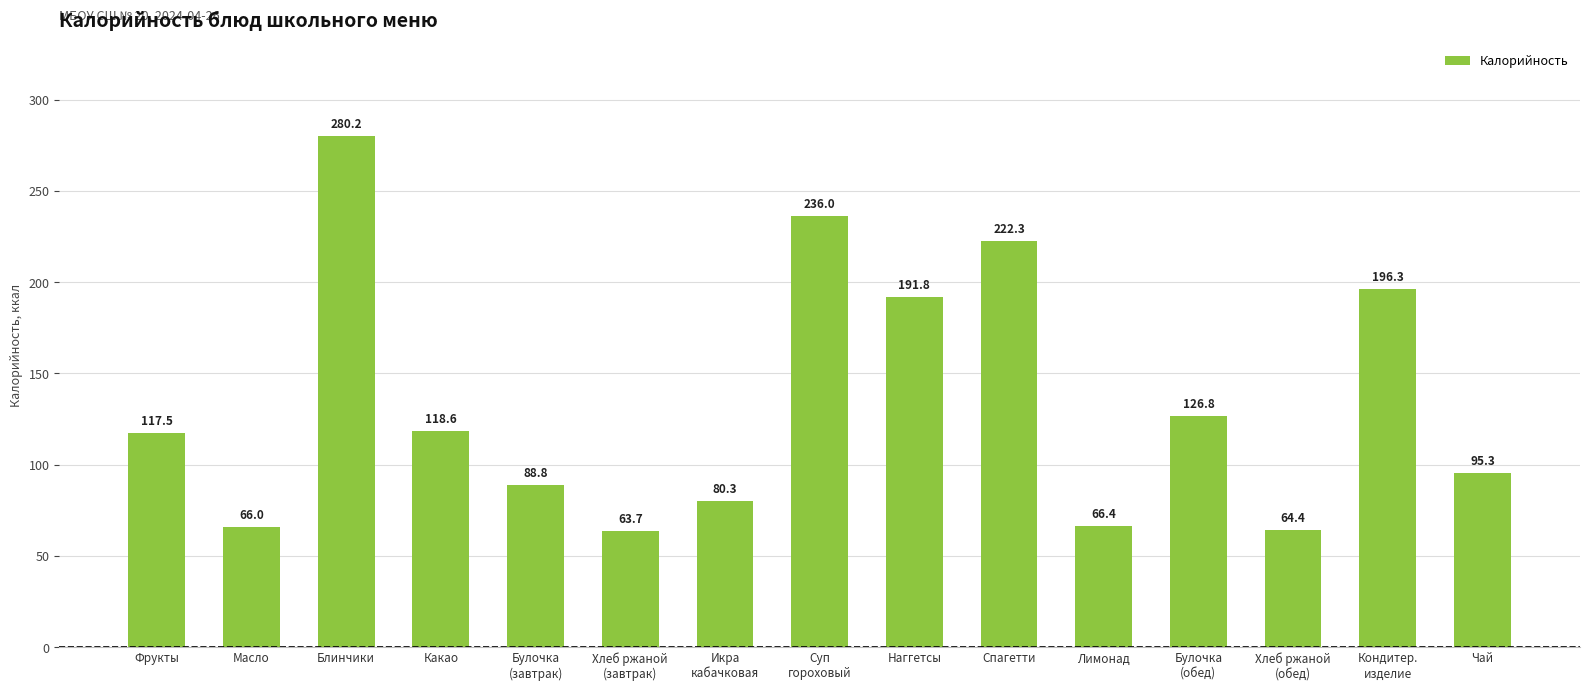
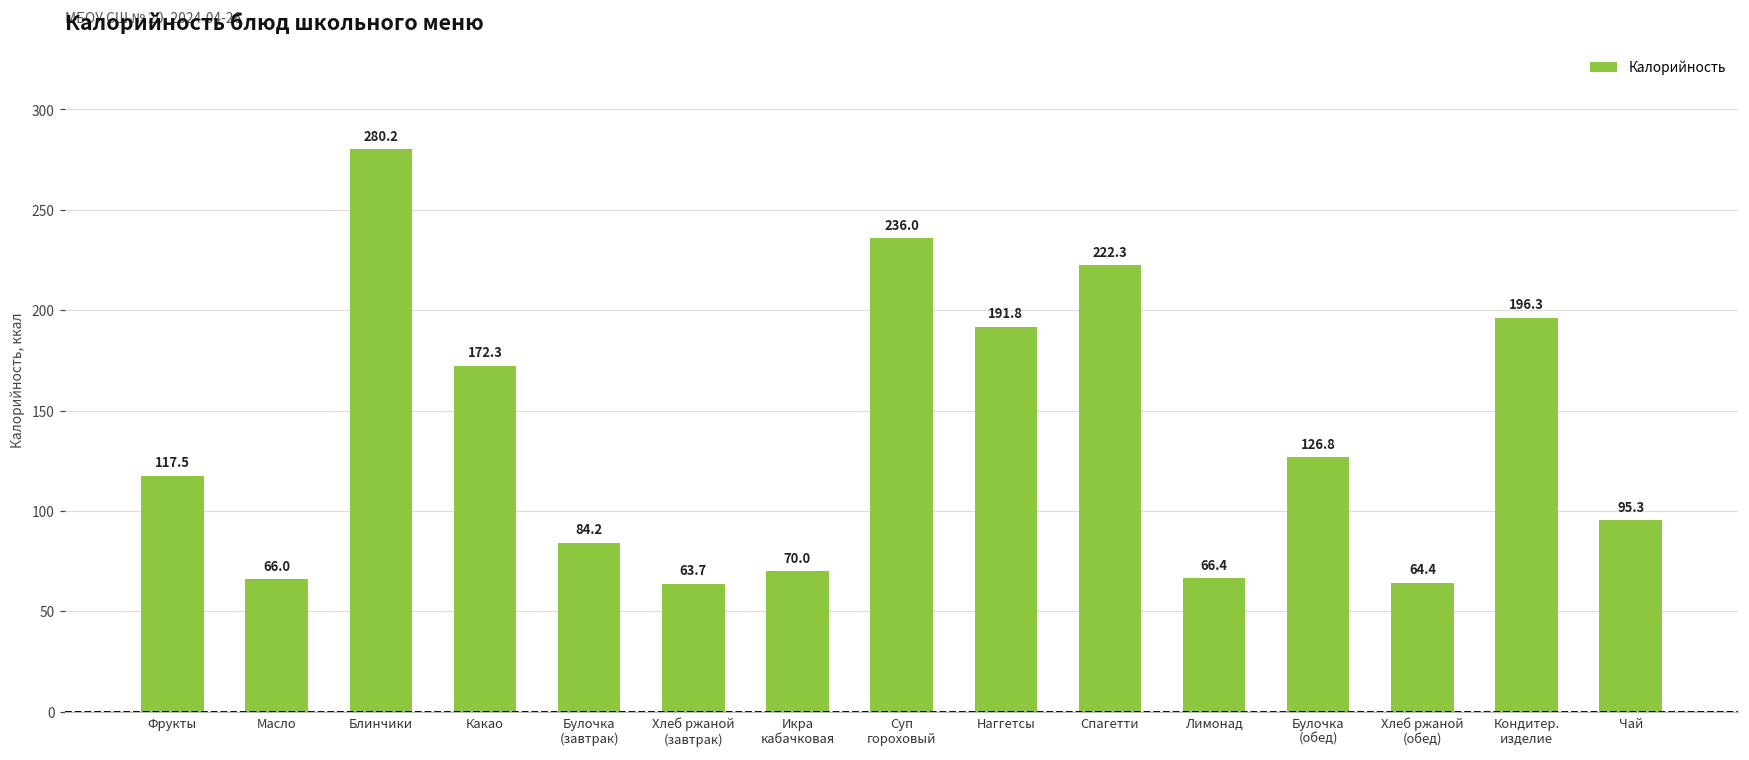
Какао: 118.6 -> 172.3
Булочка (завтрак): 88.8 -> 84.2
Икра кабачковая: 80.3 -> 70.0
